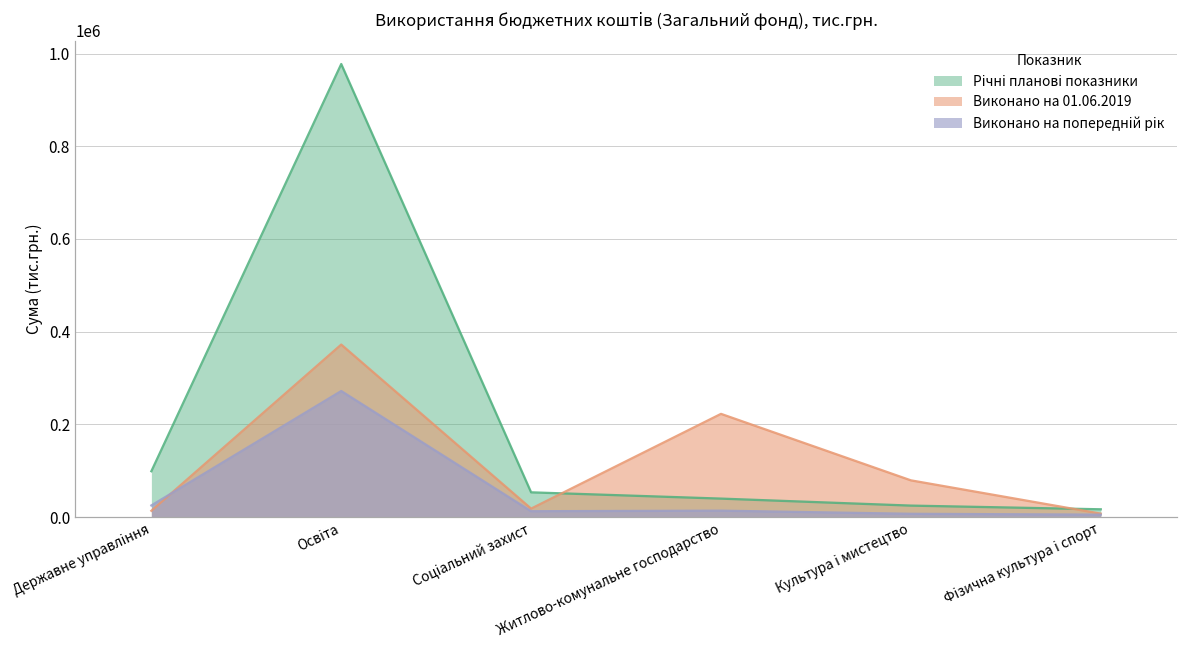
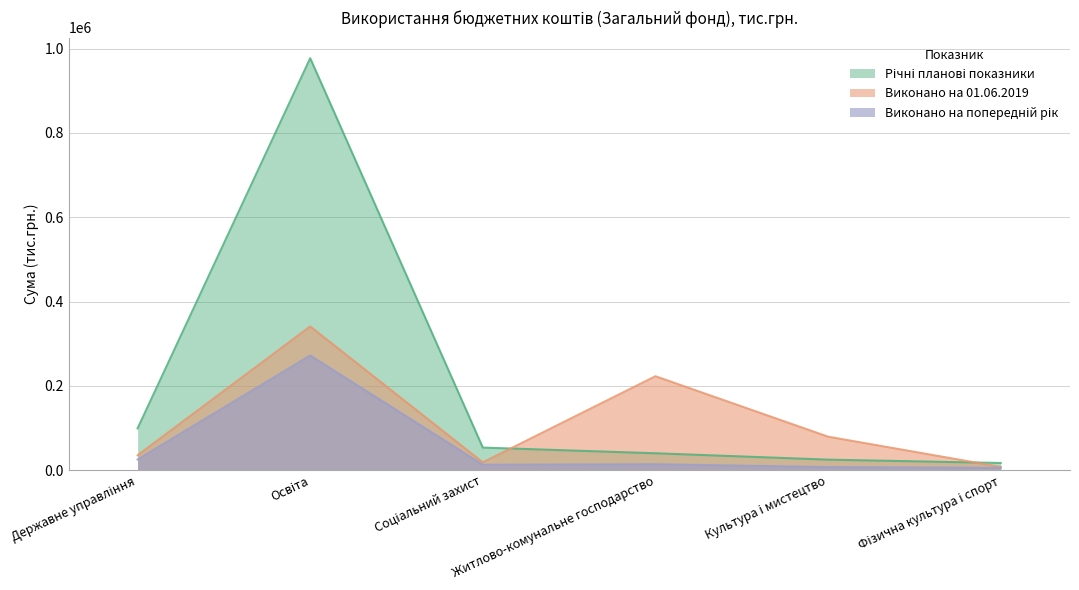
Виконано на 01.06.2019, Державне управління: 10000 -> 40000
Виконано на 01.06.2019, Освіта: 370000 -> 340000
